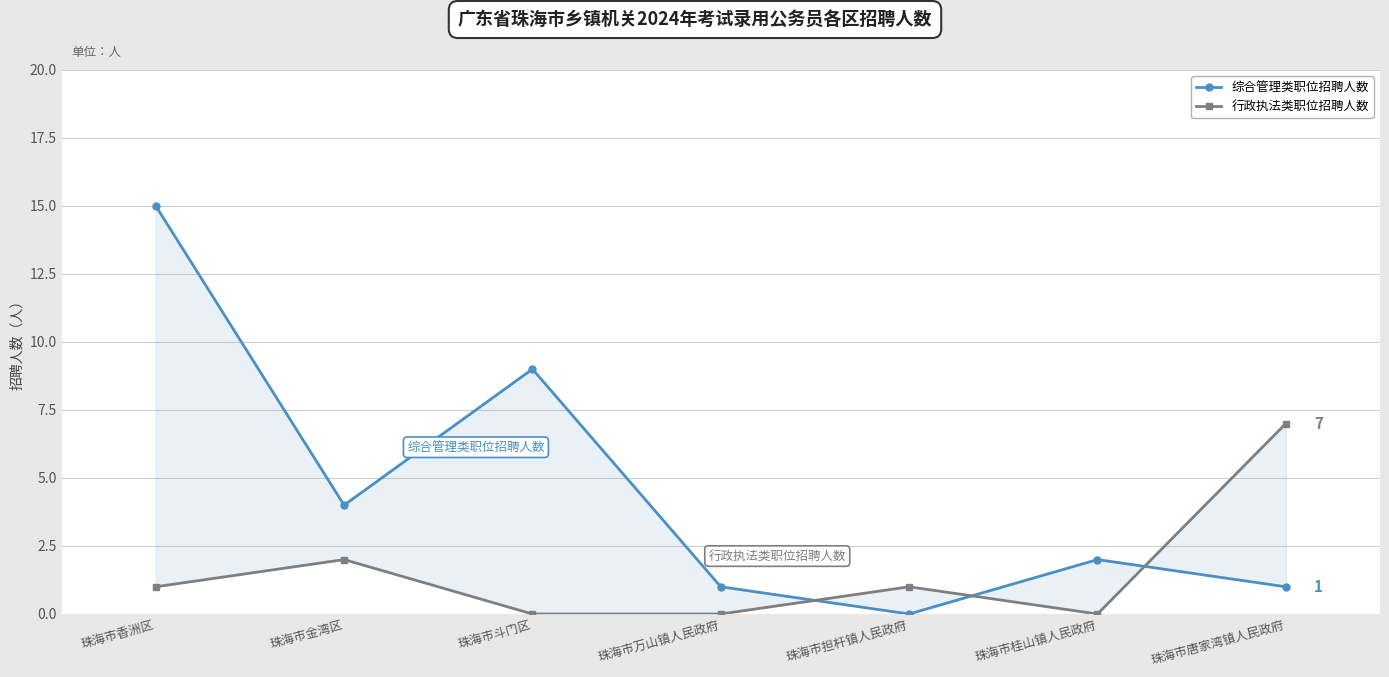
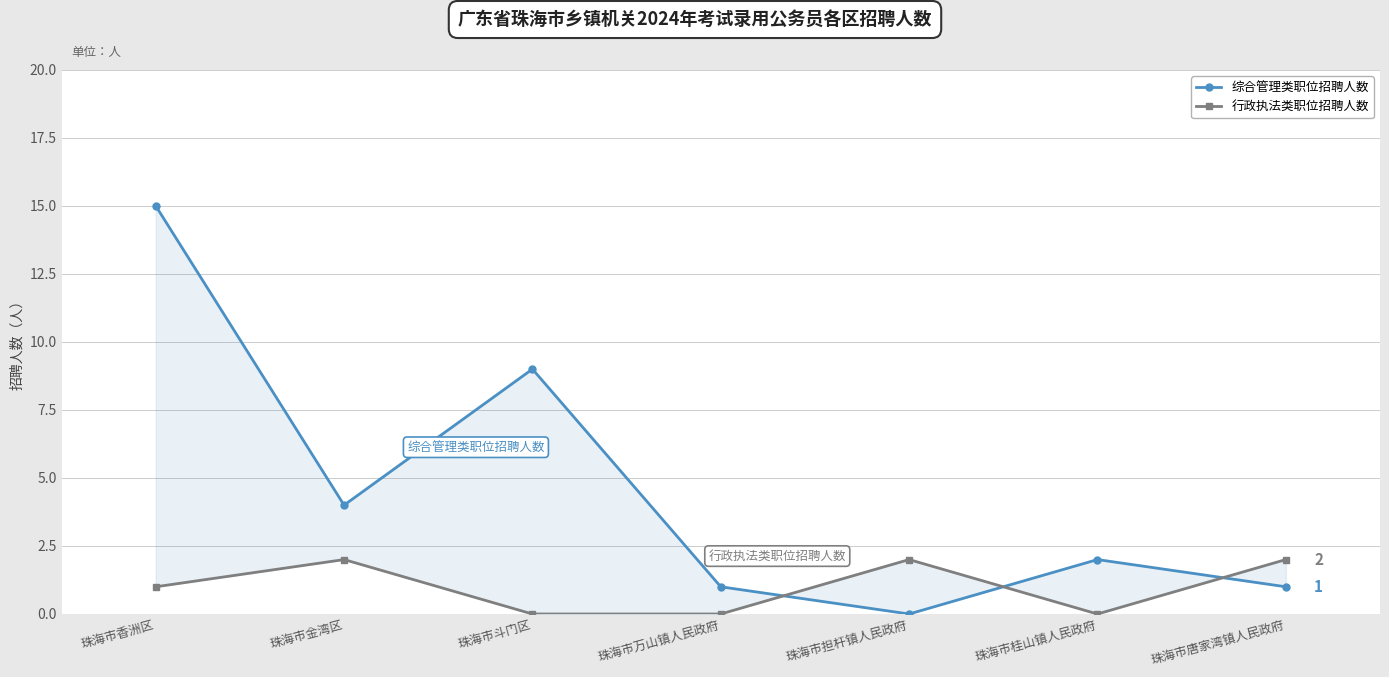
行政执法类职位招聘人数, 珠海市担杆镇人民政府: 1 -> 2
行政执法类职位招聘人数, 珠海市唐家湾镇人民政府: 7 -> 2
